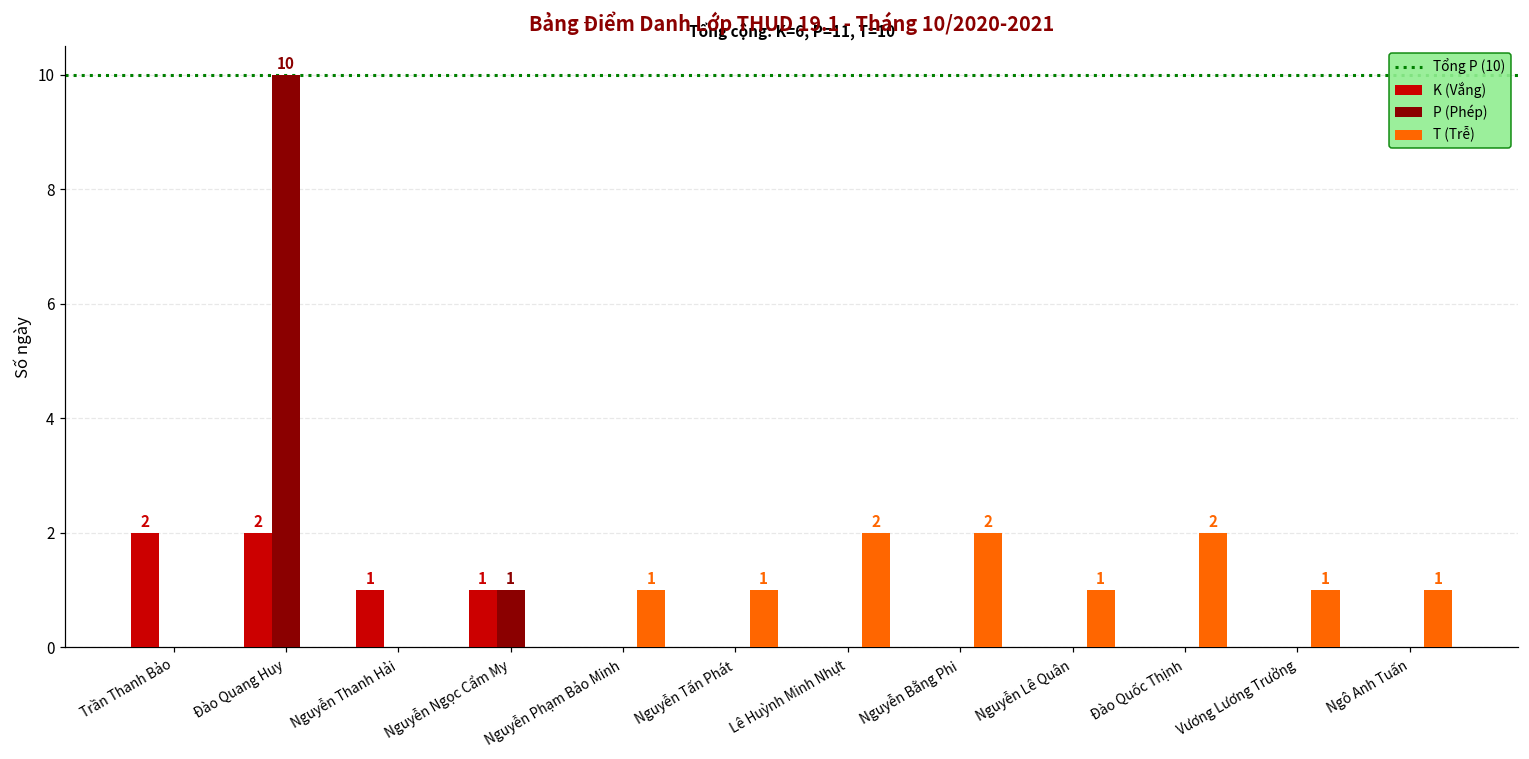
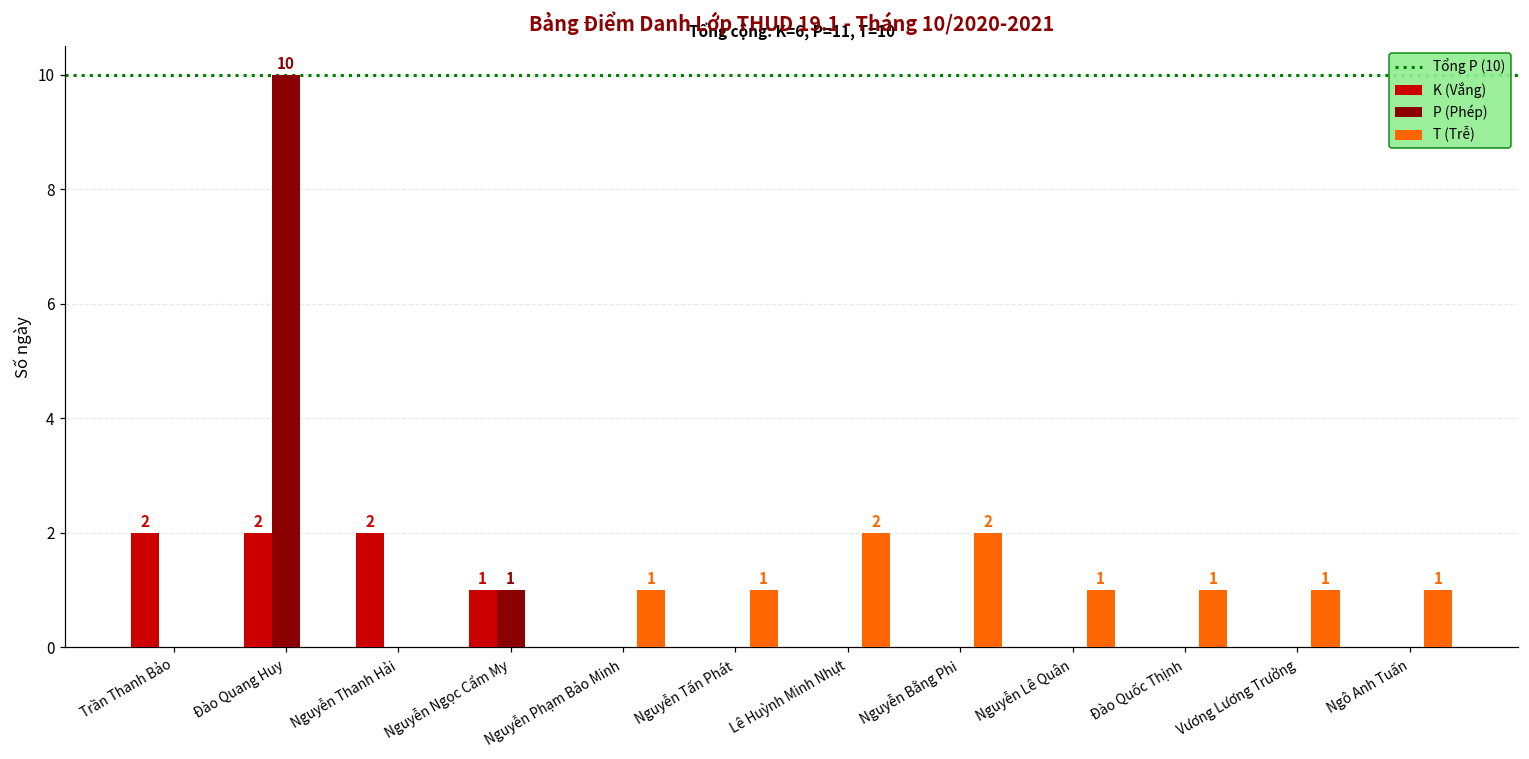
K (Vắng), Nguyễn Thanh Hải: 1 -> 2
T (Trễ), Đào Quốc Thịnh: 2 -> 1
